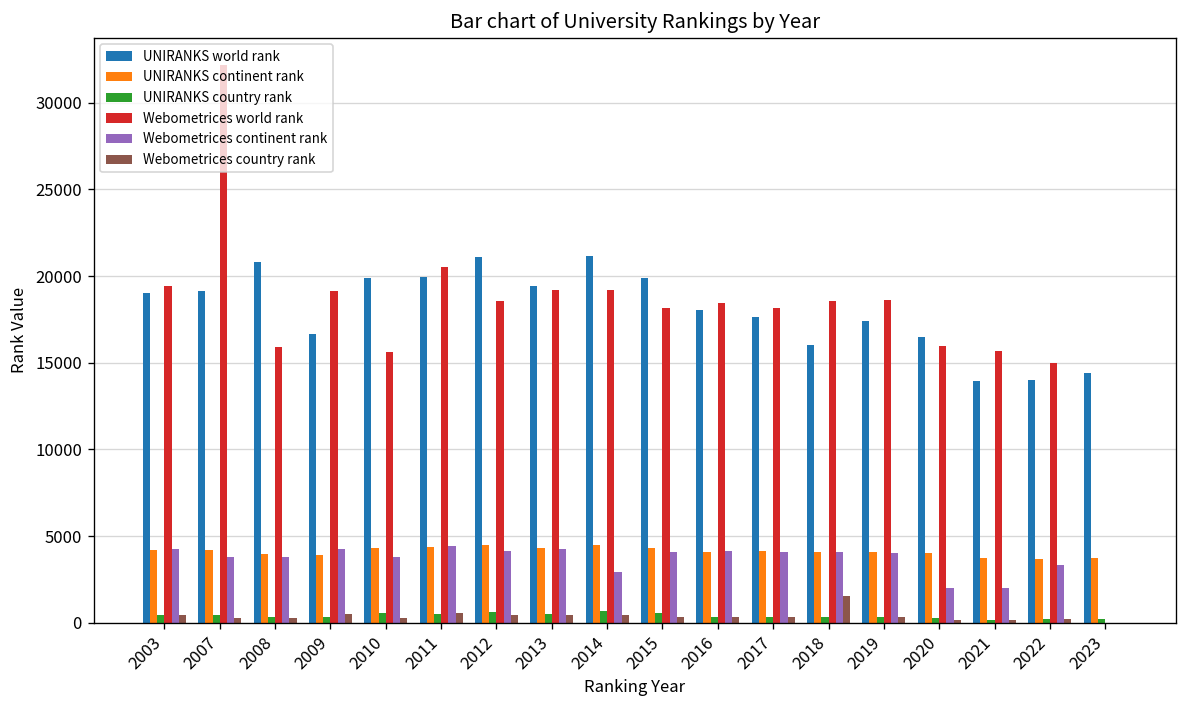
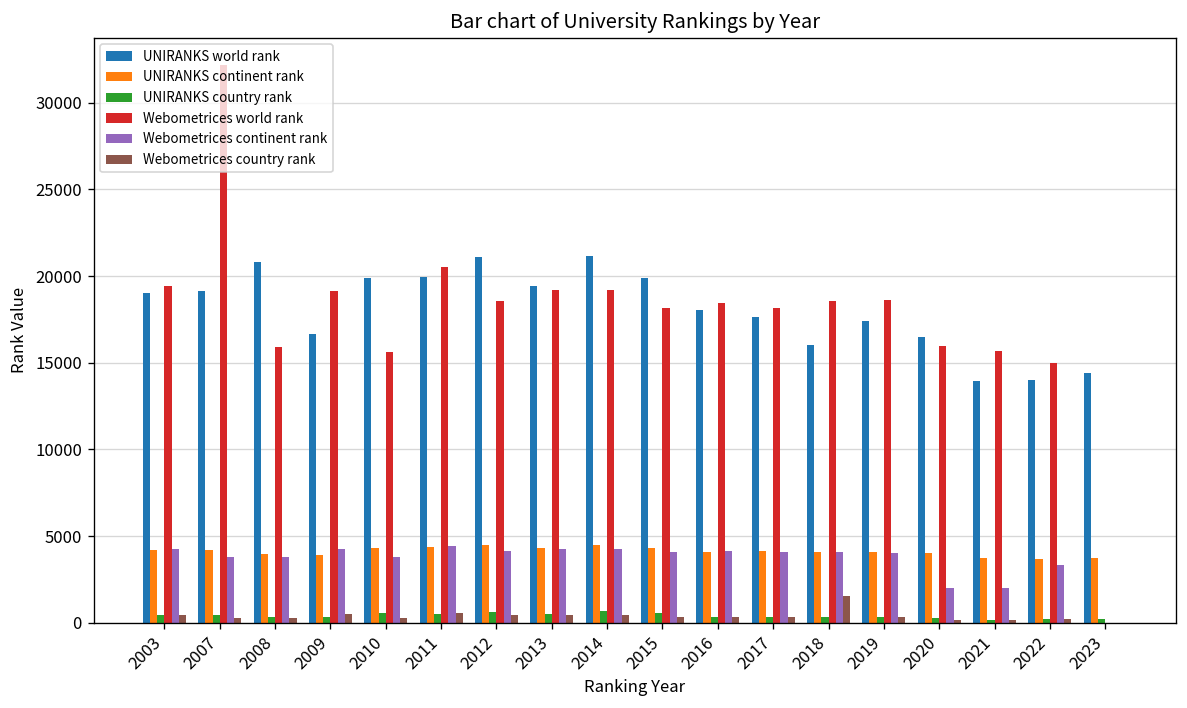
Webometrices continent rank, 2014: 2900 -> 4200
